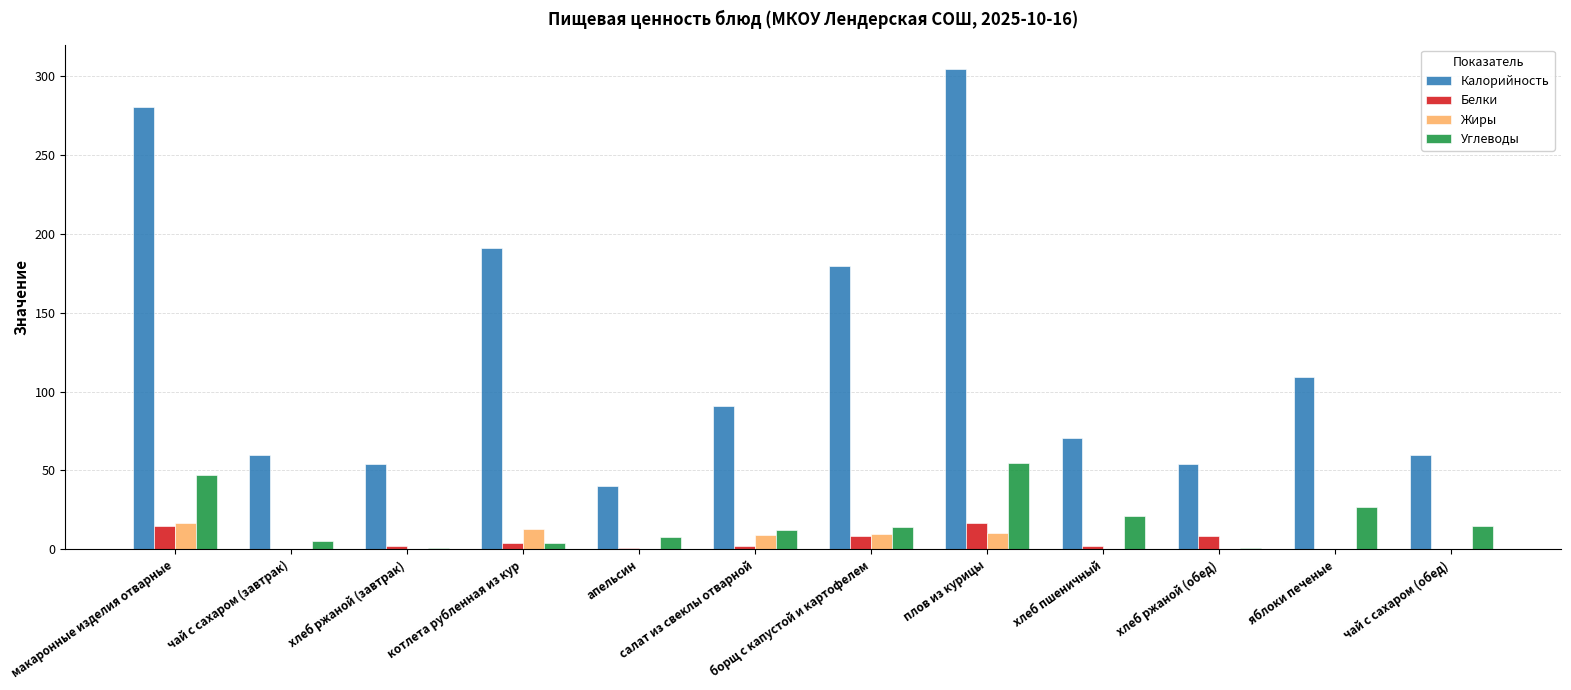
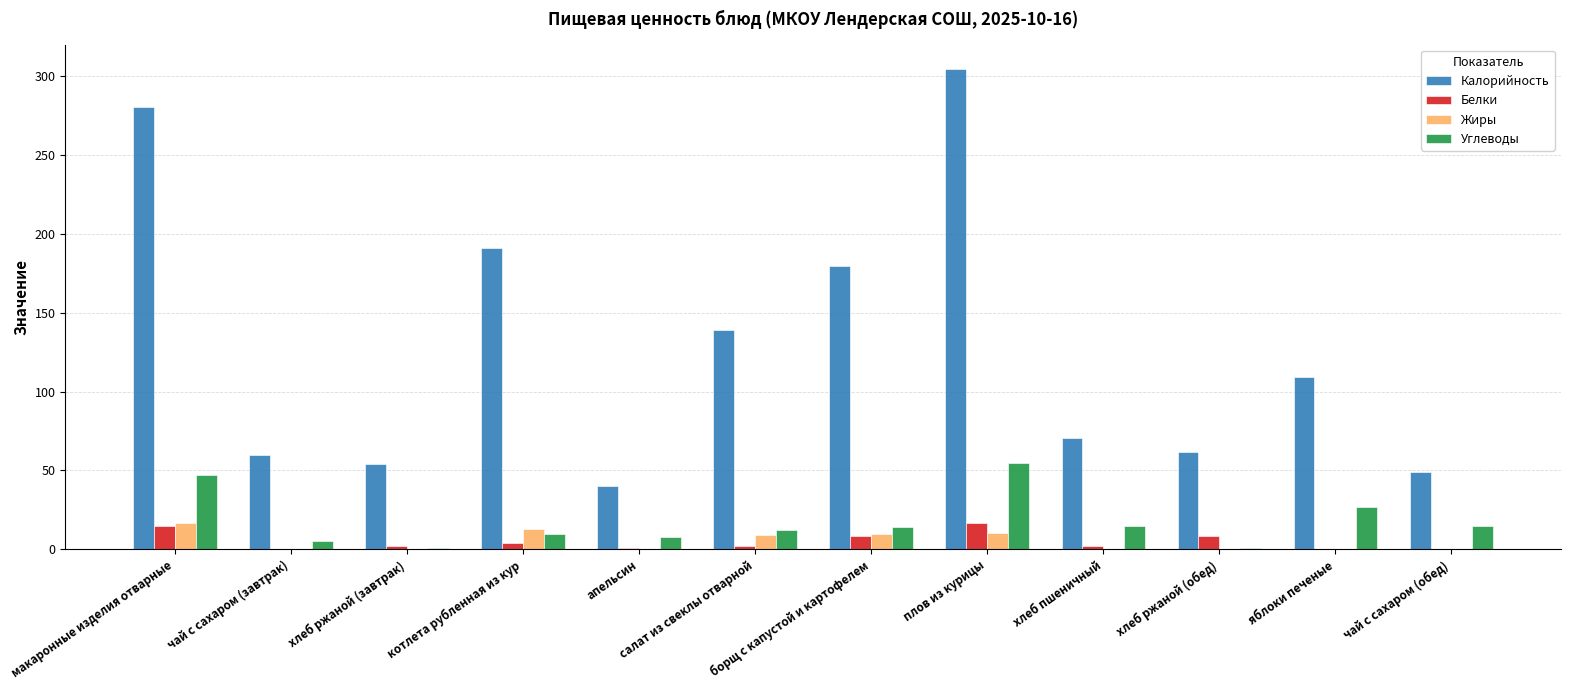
Углеводы, котлета рубленная из кур: 4 -> 10
Калорийность, салат из свеклы отварной: 91 -> 139
Углеводы, хлеб пшеничный: 21 -> 15
Калорийность, хлеб ржаной (обед): 54 -> 62
Калорийность, чай с сахаром (обед): 60 -> 49
